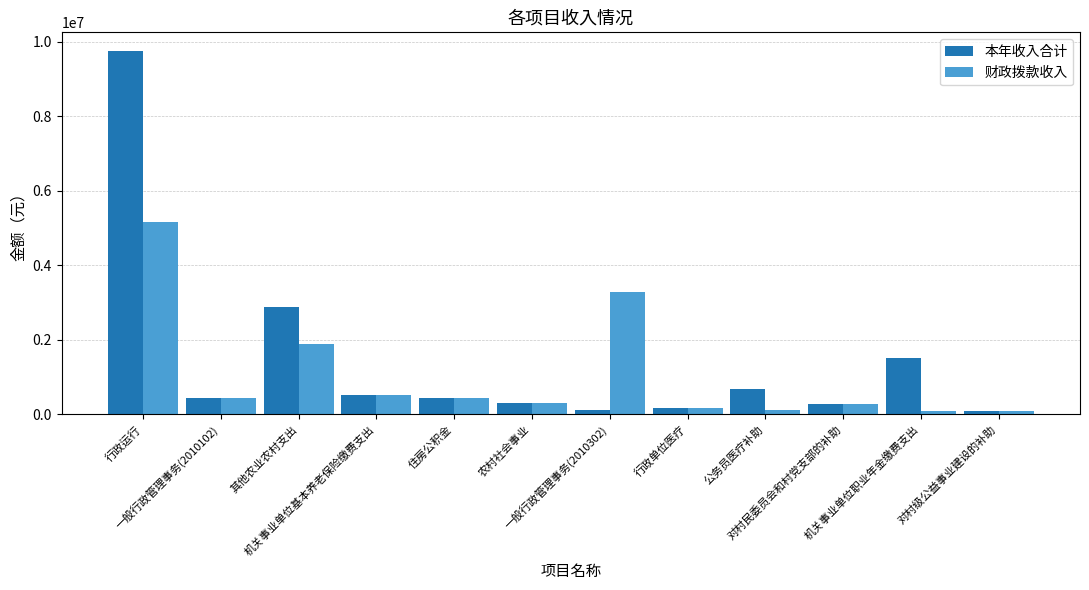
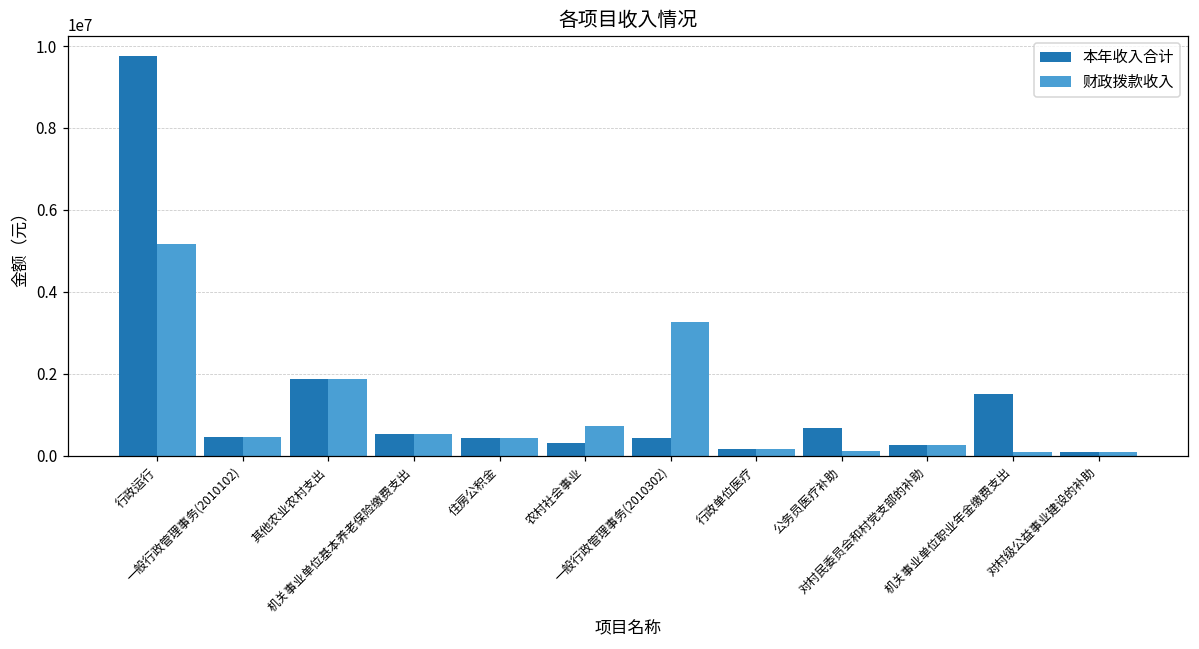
本年收入合计, 其他农业农村支出: 2900000 -> 1900000
财政拨款收入, 农村社会事业: 300000 -> 700000
本年收入合计, 一般行政管理事务(2010302): 100000 -> 400000
